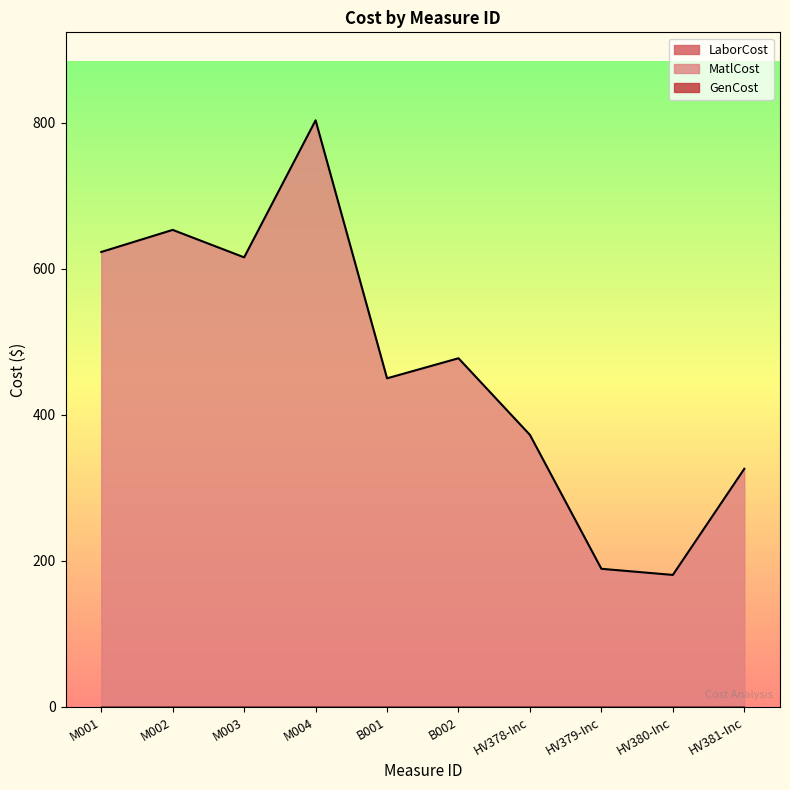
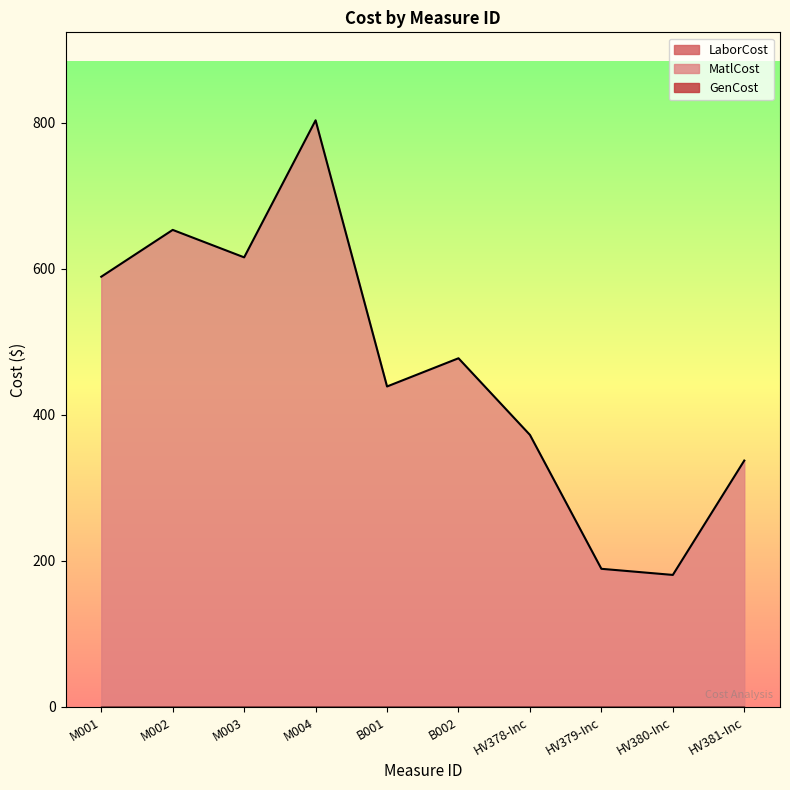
MatlCost, M001: 620 -> 590
MatlCost, B001: 450 -> 440
MatlCost, HV381-Inc: 330 -> 340
